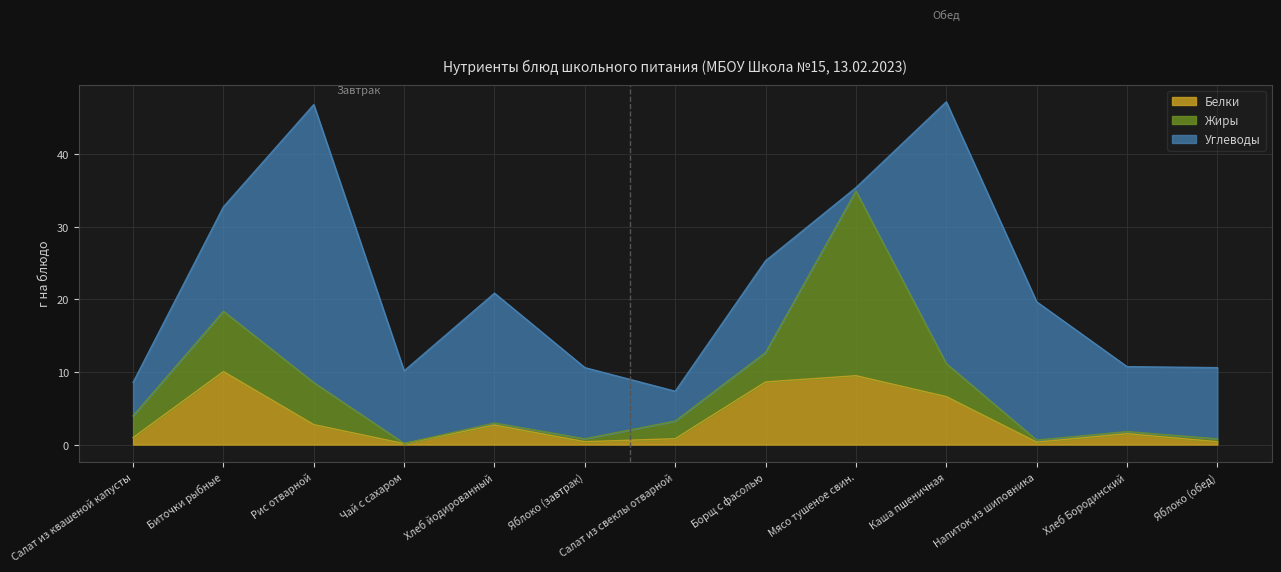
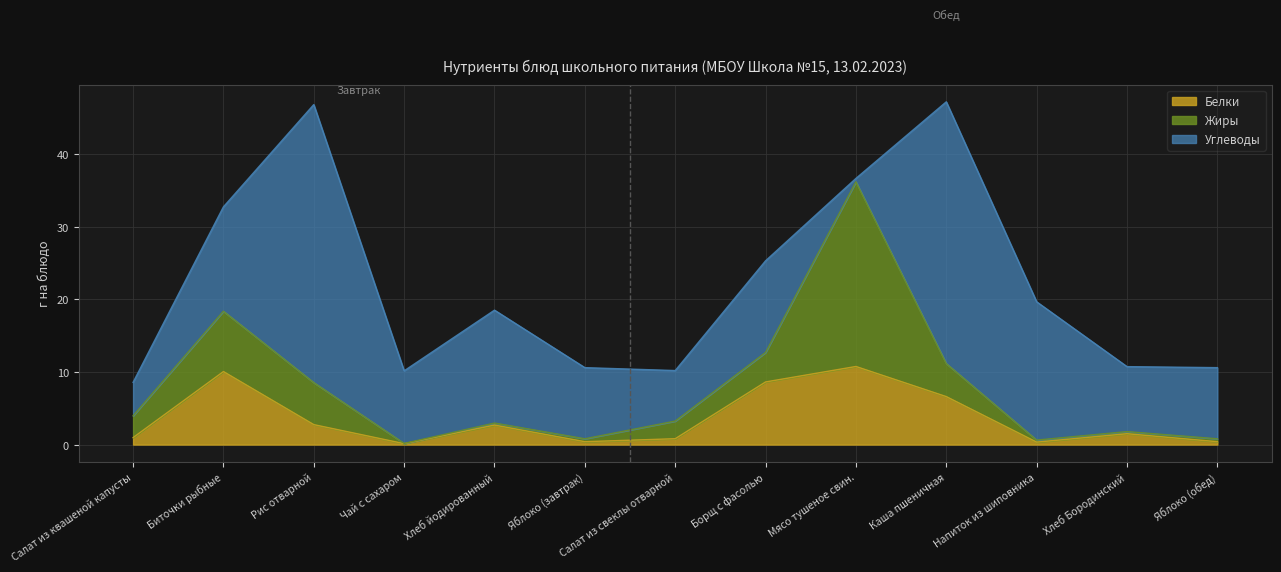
Углеводы, Хлеб йодированный: 18 -> 16
Углеводы, Салат из свеклы отварной: 4 -> 7
Белки, Мясо тушеное свин.: 9 -> 11
